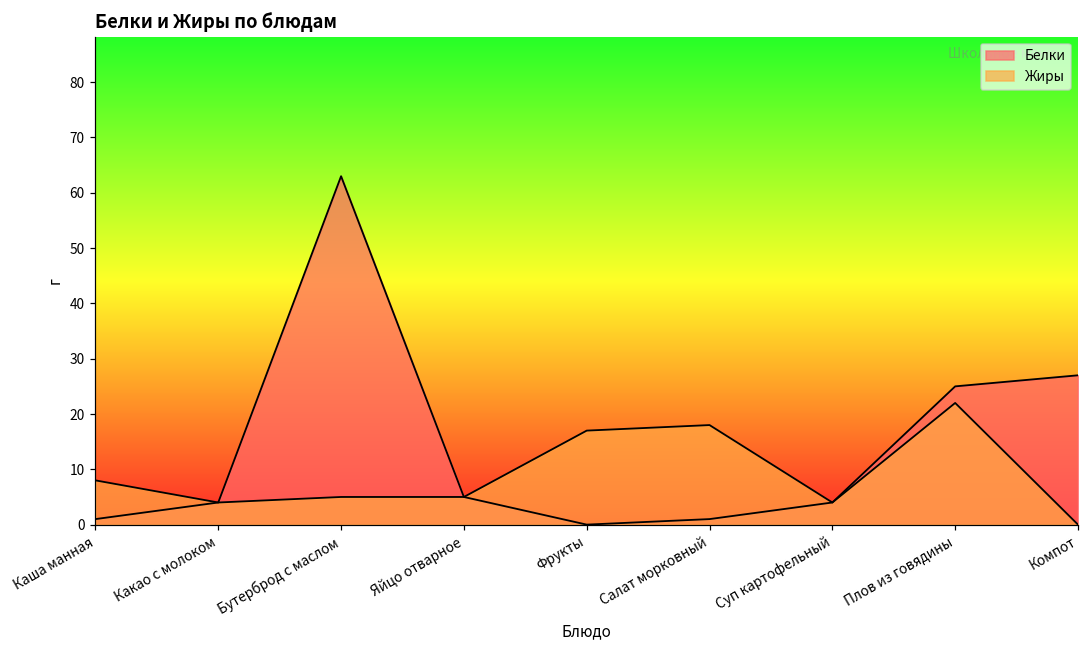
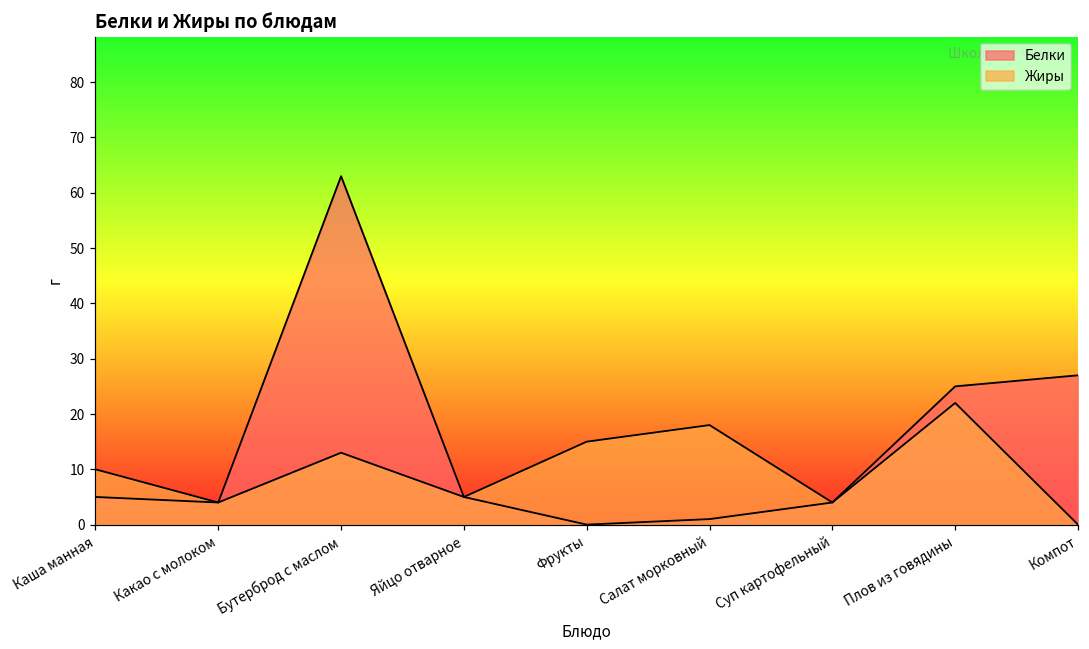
Белки, Каша манная: 1 -> 5
Жиры, Каша манная: 8 -> 10
Жиры, Бутерброд с маслом: 5 -> 13
Жиры, Фрукты: 17 -> 15
